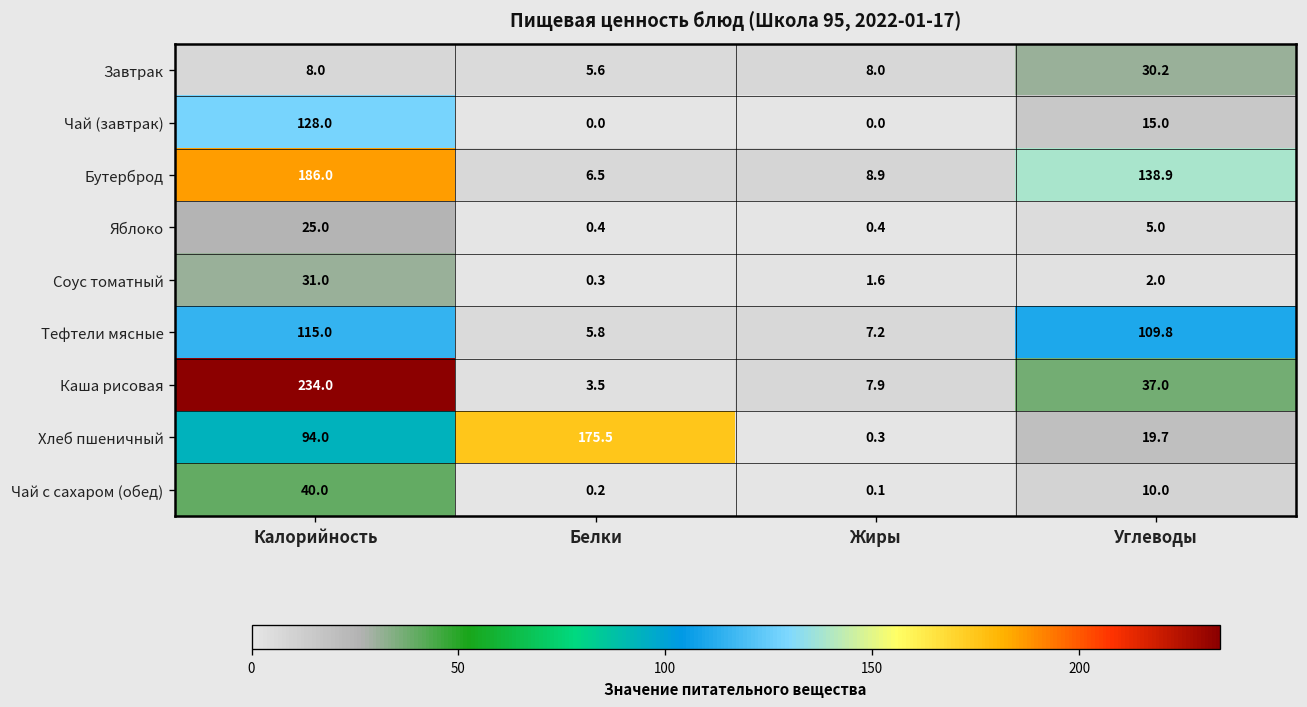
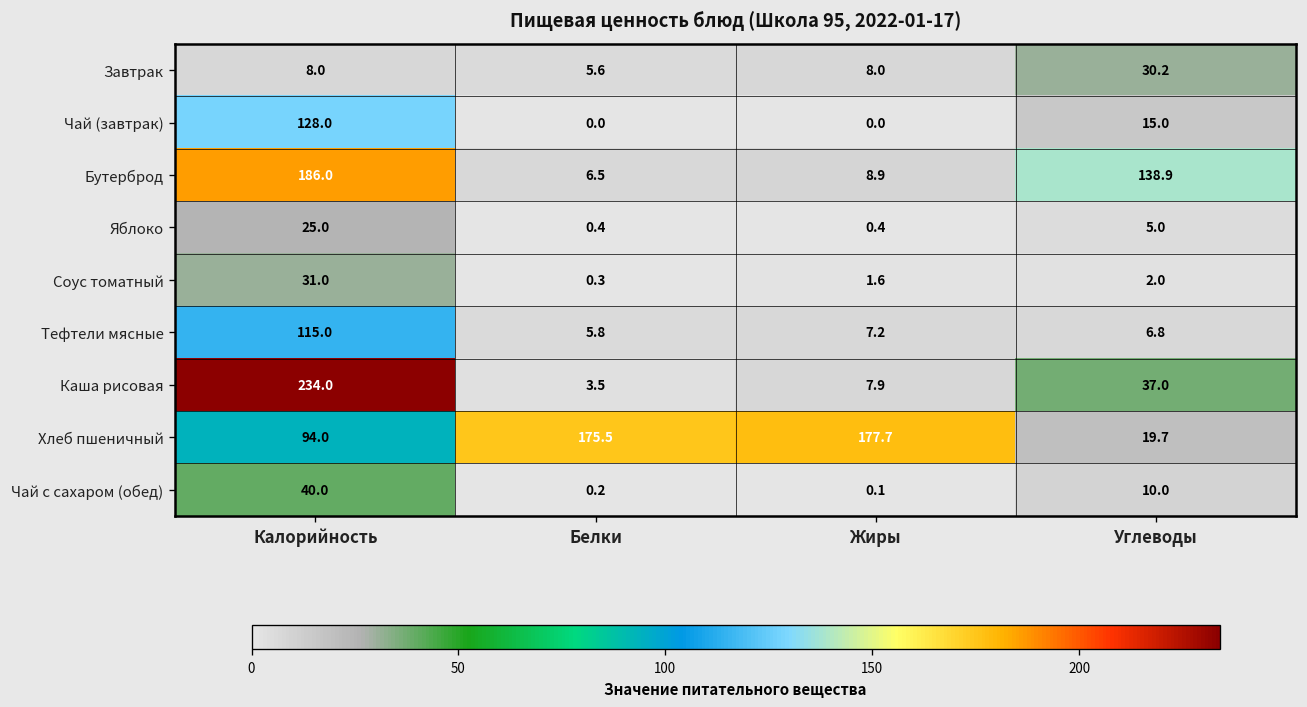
Тефтели мясные, Углеводы: 109.8 -> 6.8
Хлеб пшеничный, Жиры: 0.3 -> 177.7
